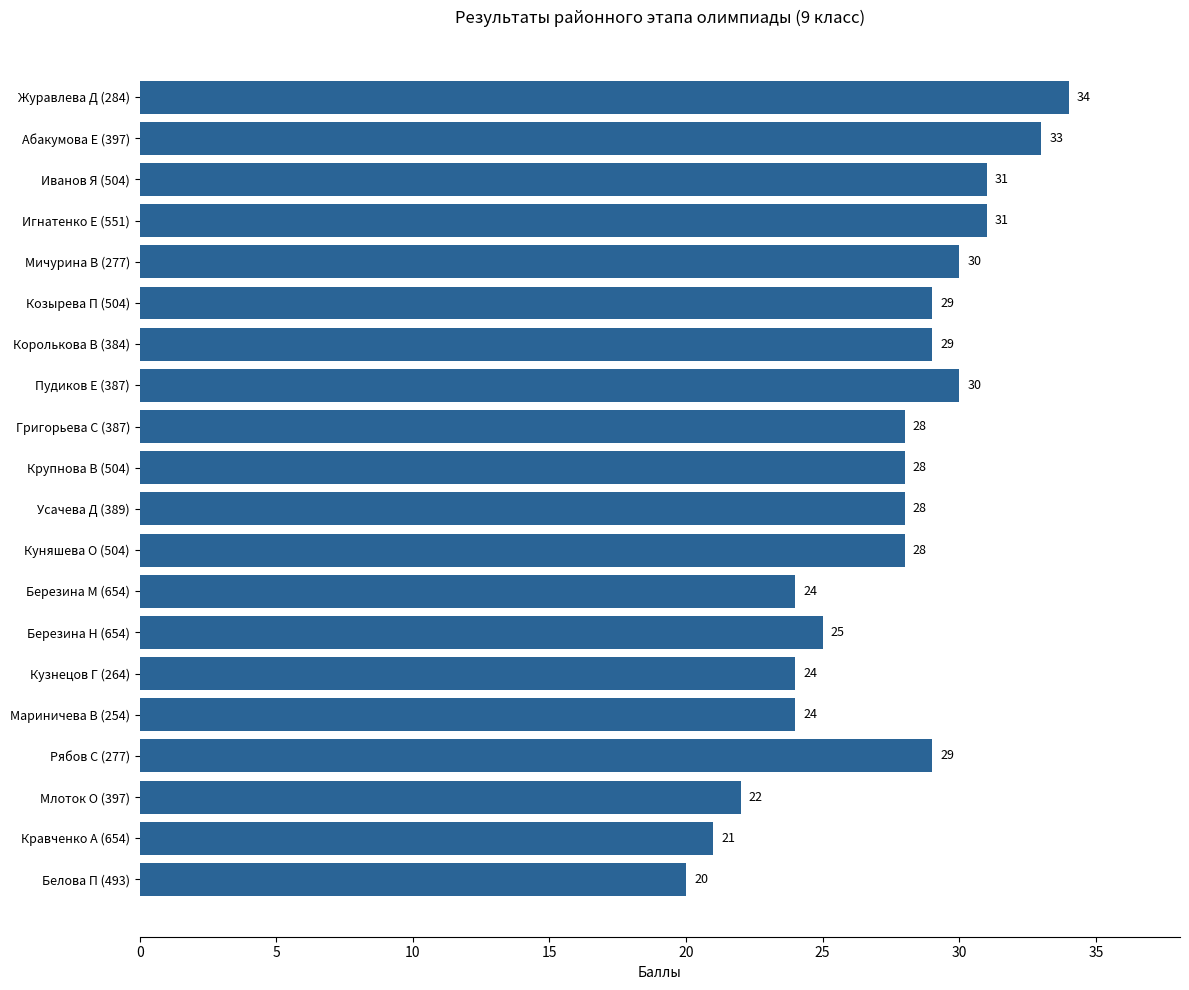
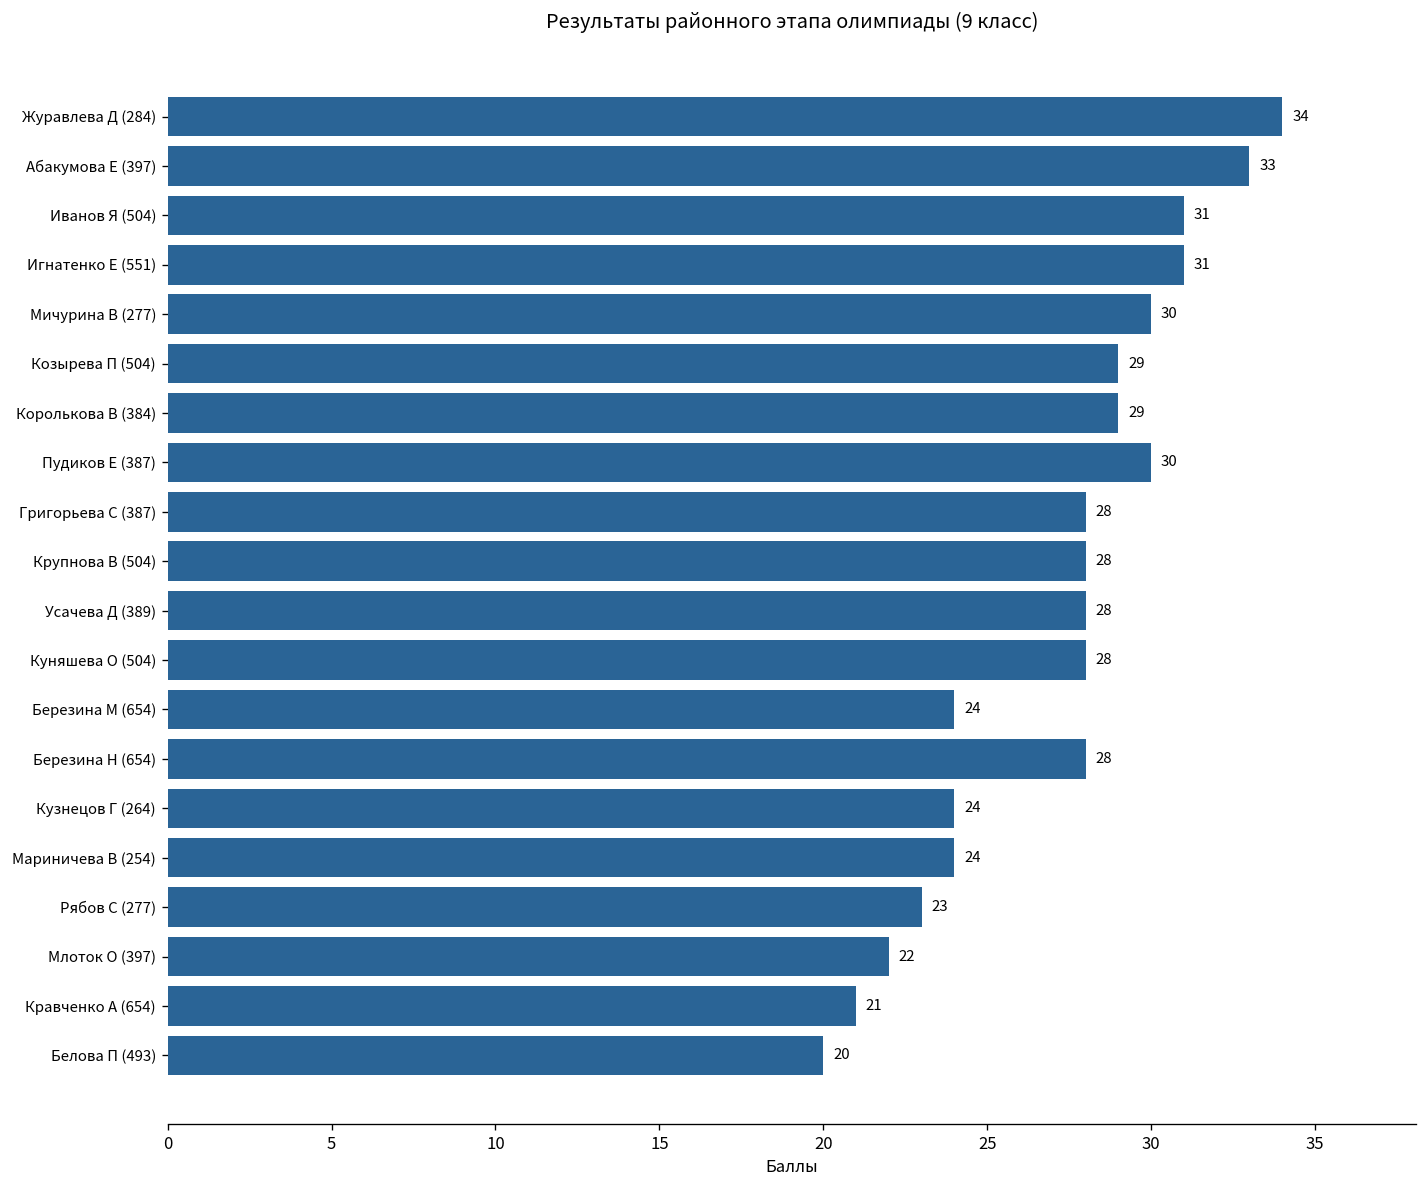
Березина Н (654): 25 -> 28
Рябов С (277): 29 -> 23
